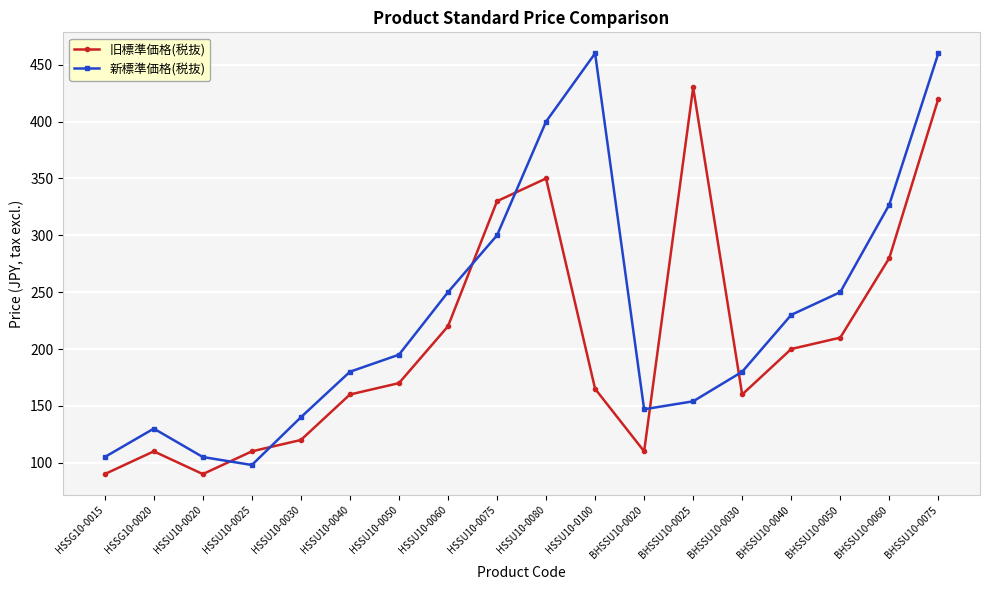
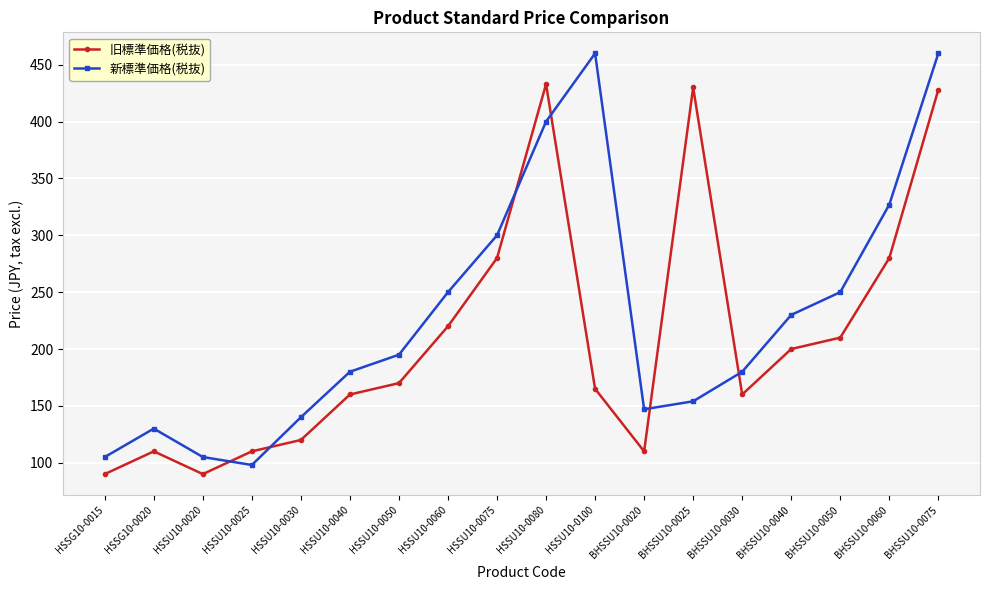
旧標準価格(税抜), HSSU10-0075: 330 -> 280
旧標準価格(税抜), HSSU10-0080: 350 -> 433
旧標準価格(税抜), BHSSU10-0075: 420 -> 428
